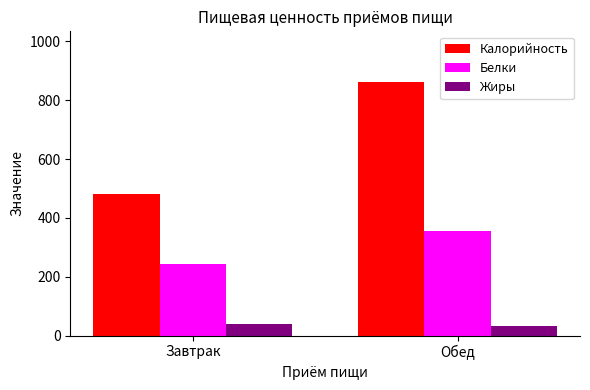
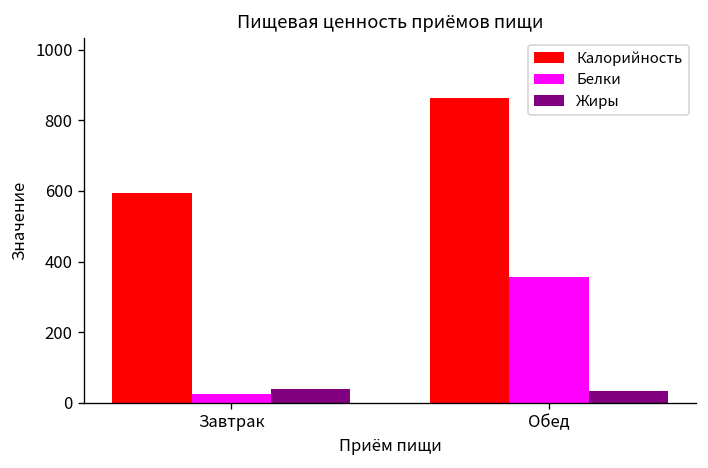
Калорийность, Завтрак: 480 -> 590
Белки, Завтрак: 250 -> 30
